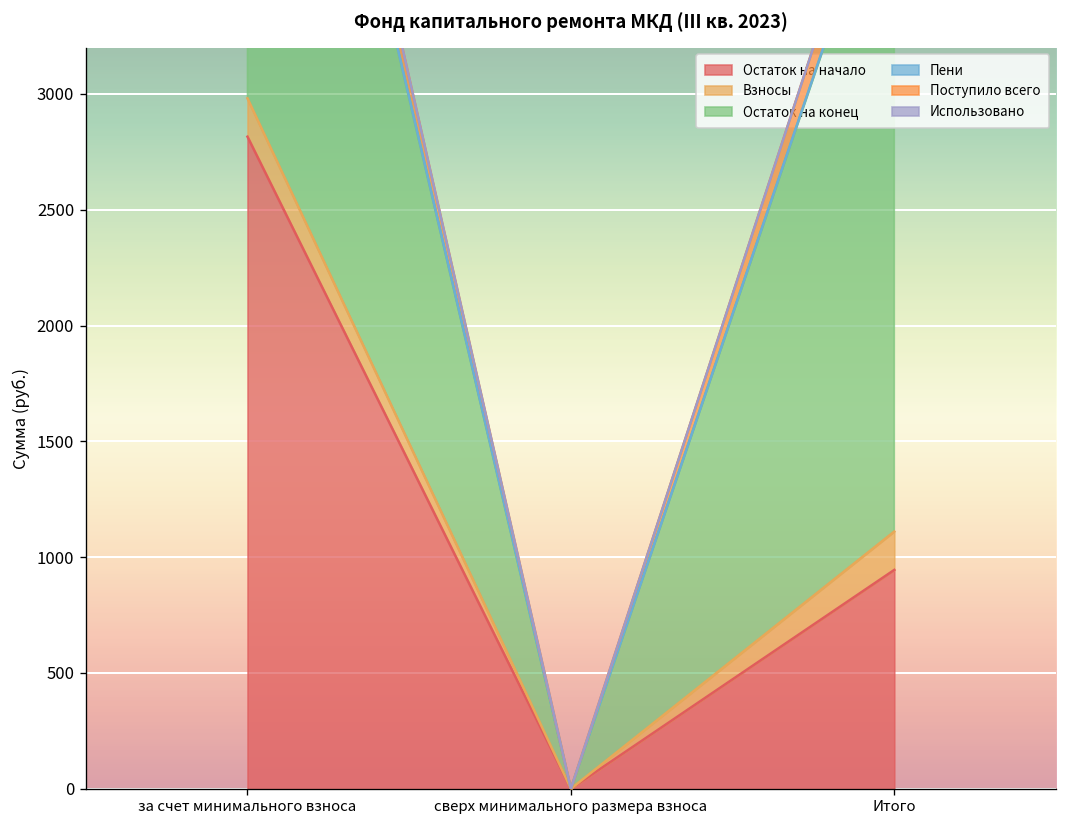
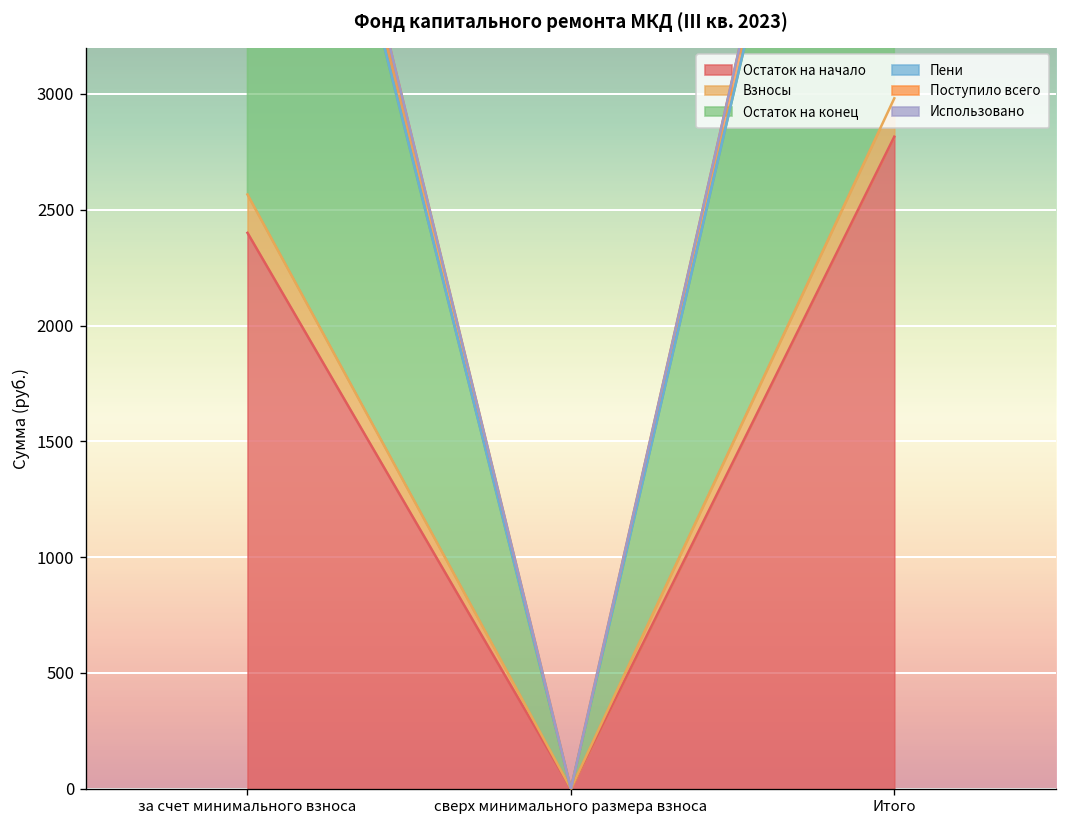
Остаток на начало, за счет минимального взноса: 2820 -> 2400
Остаток на начало, Итого: 940 -> 2820
